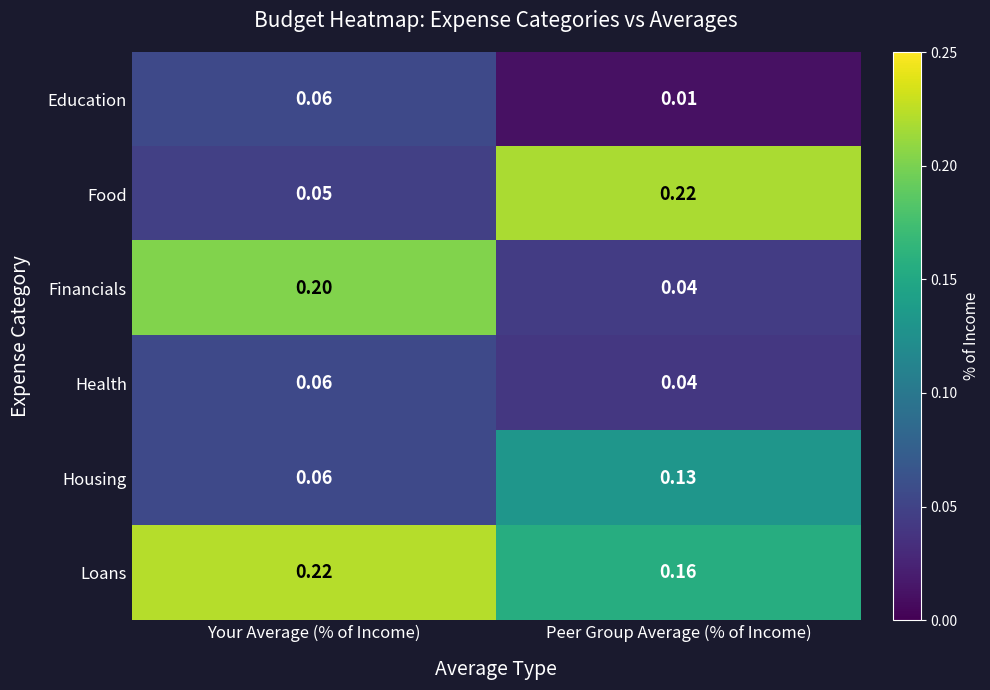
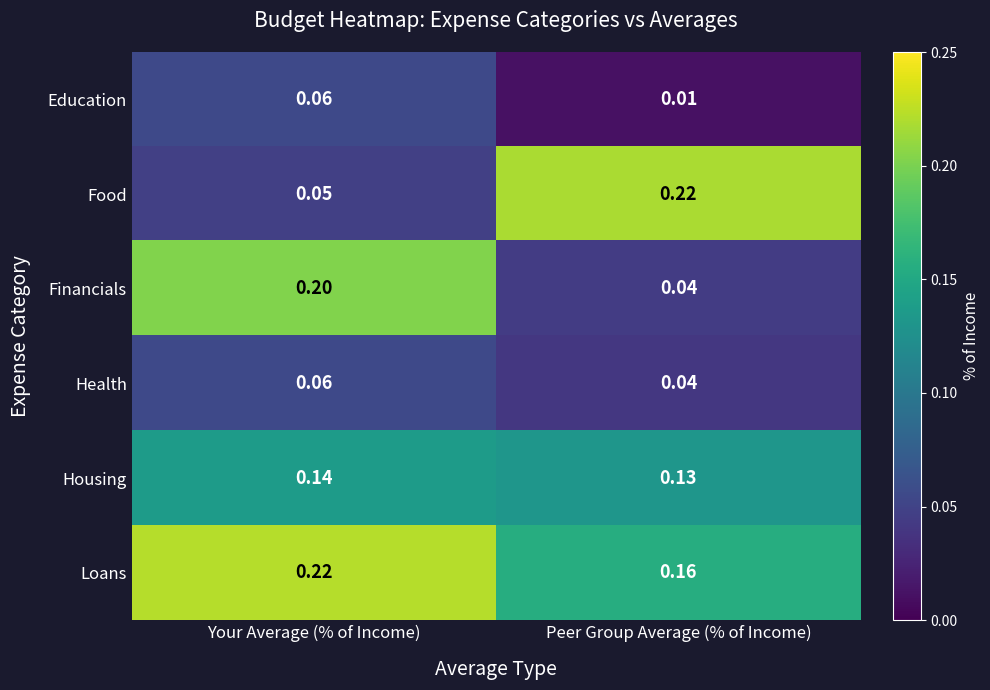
Housing, Your Average (% of Income): 0.06 -> 0.14
